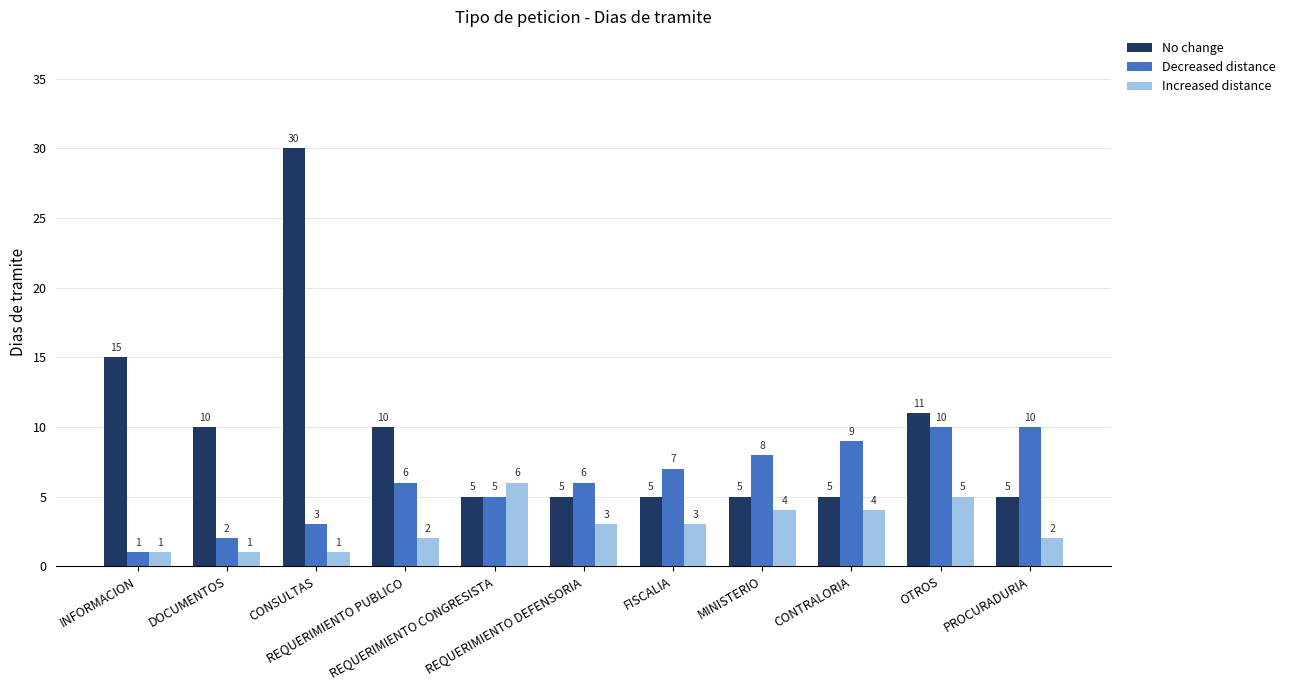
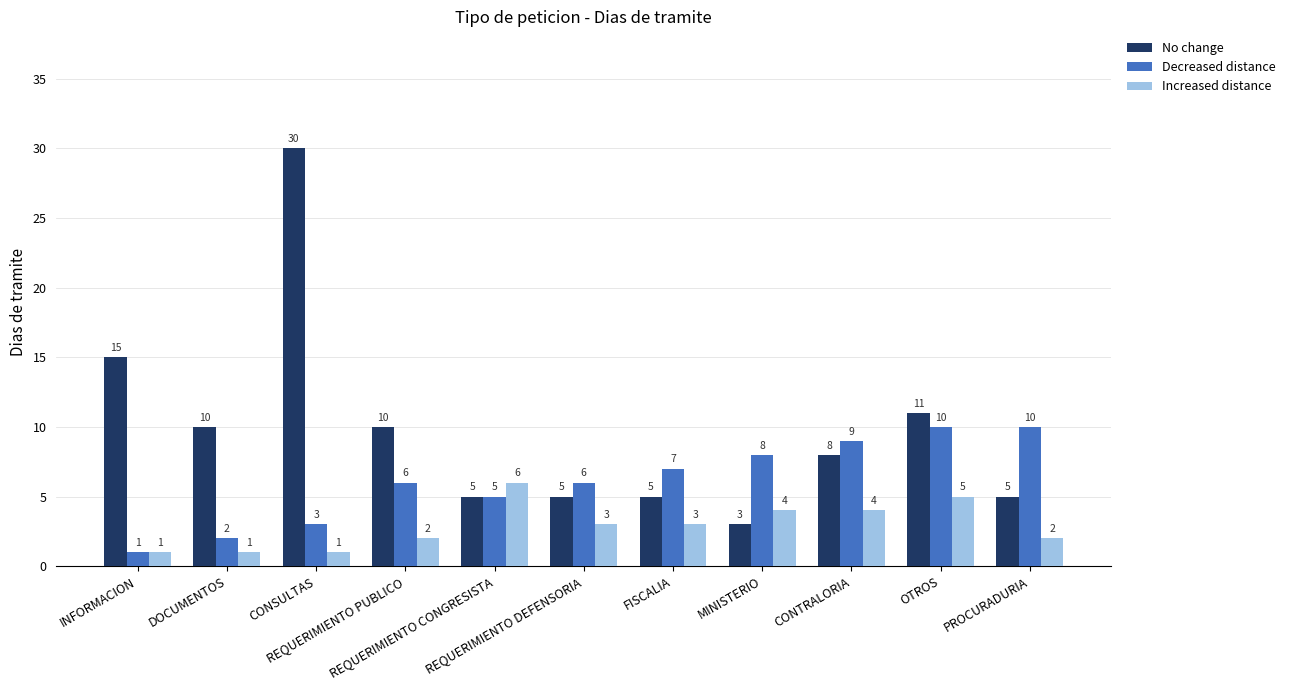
No change, MINISTERIO: 5 -> 3
No change, CONTRALORIA: 5 -> 8
